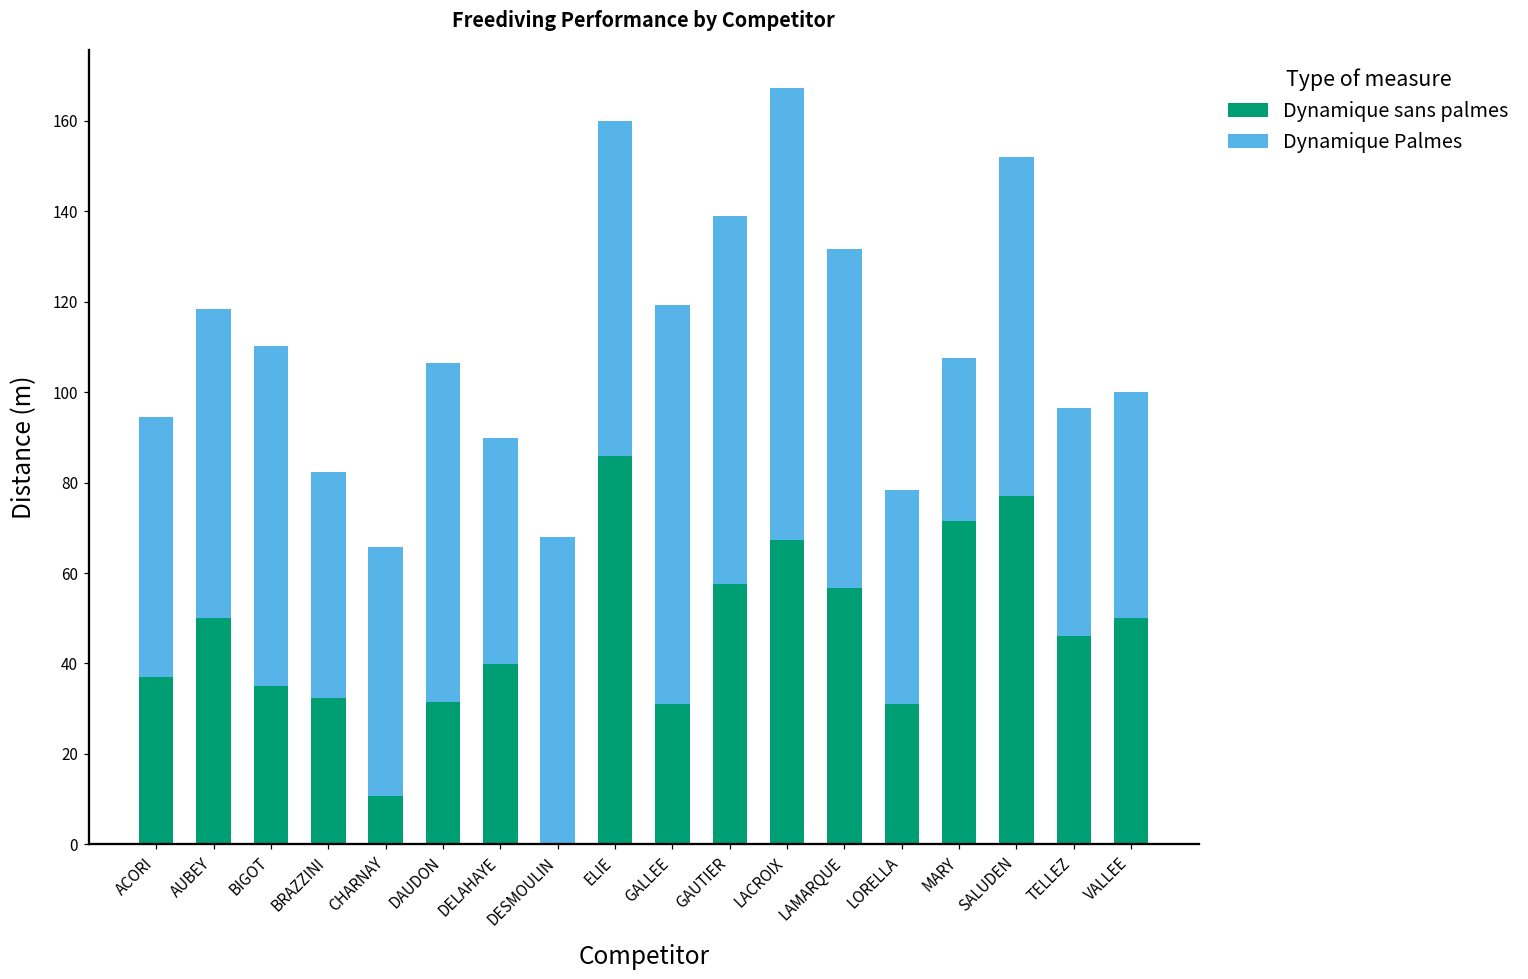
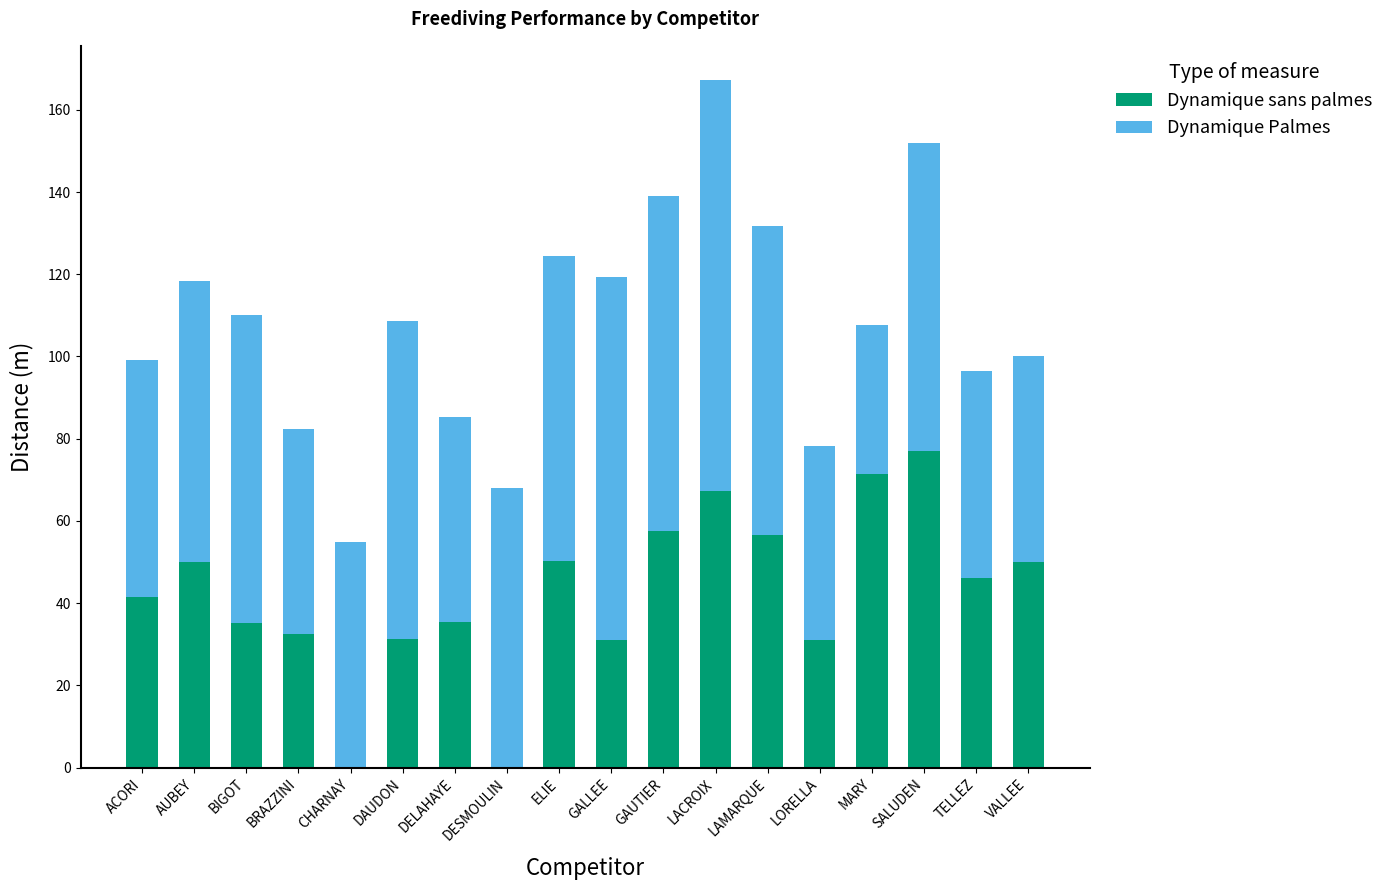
Dynamique sans palmes, ACORI: 37 -> 42
Dynamique sans palmes, CHARNAY: 11 -> 0
Dynamique Palmes, DAUDON: 75 -> 77
Dynamique sans palmes, DELAHAYE: 40 -> 35
Dynamique sans palmes, ELIE: 86 -> 50
